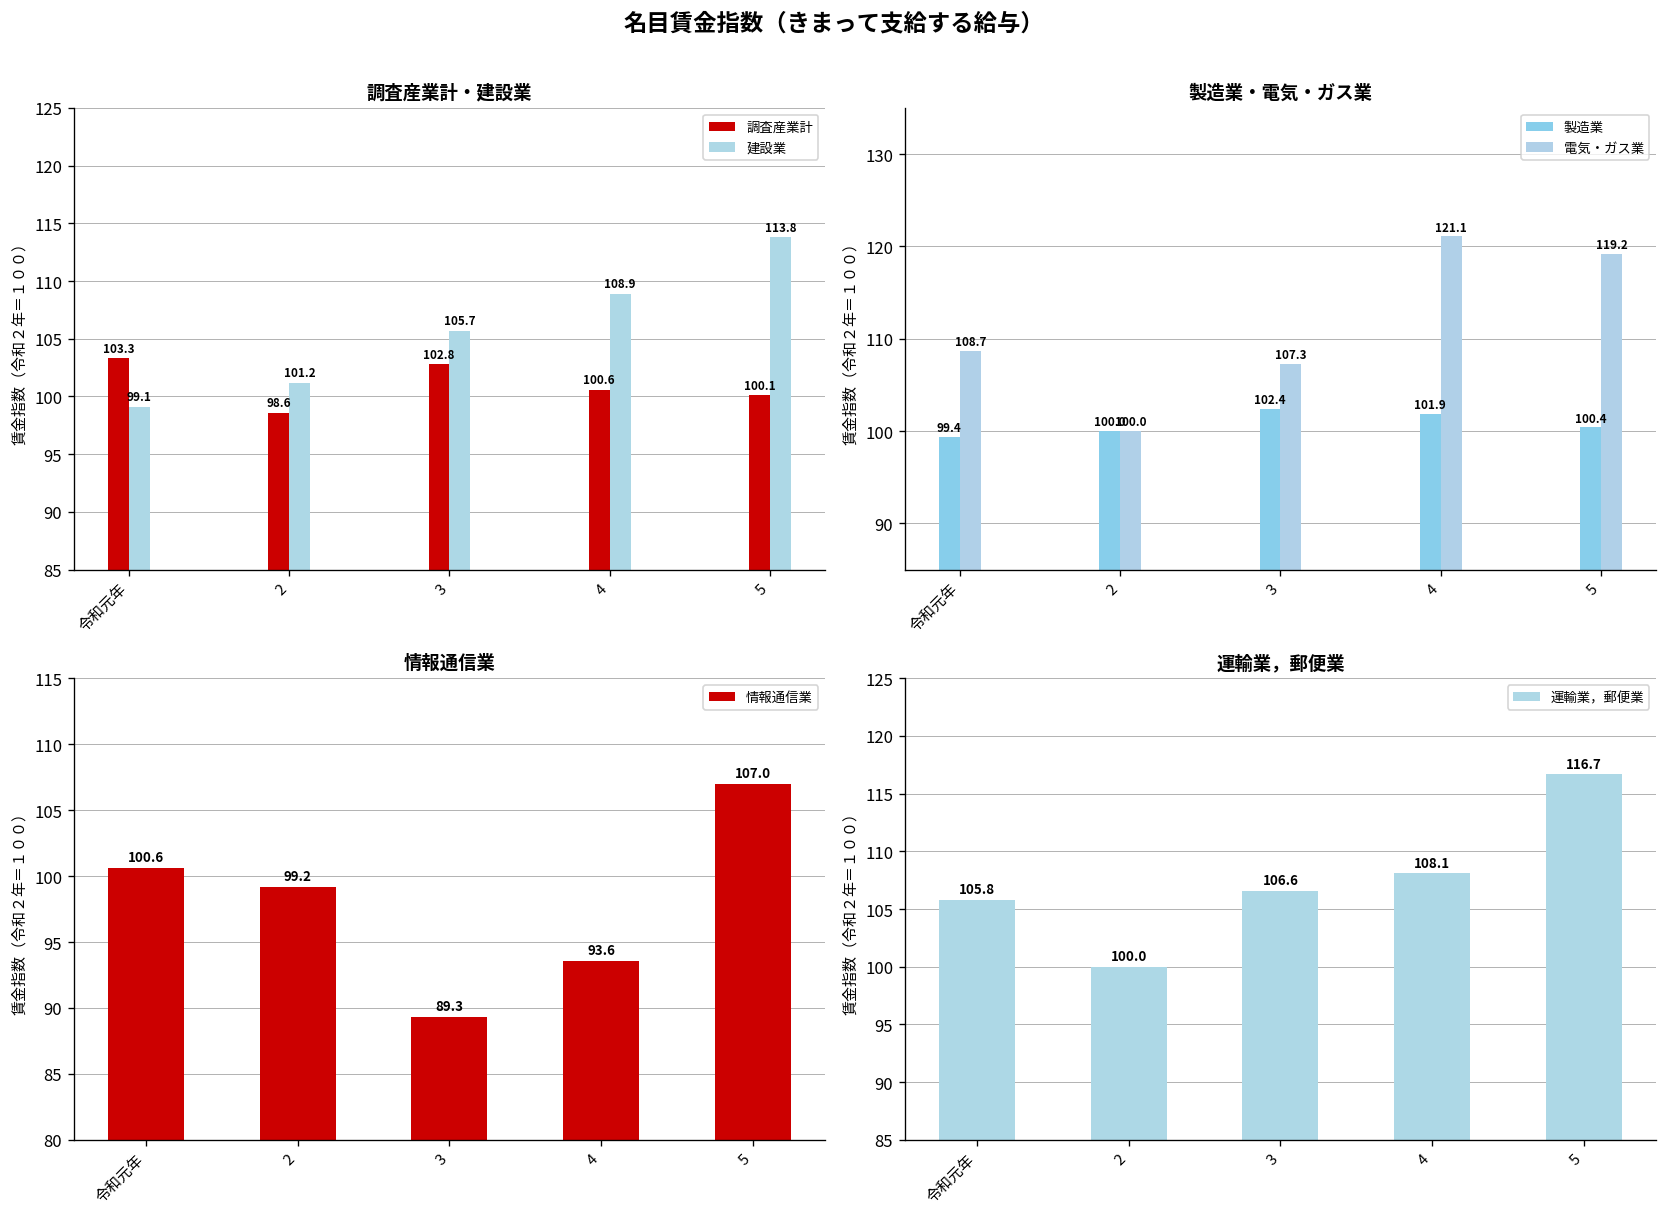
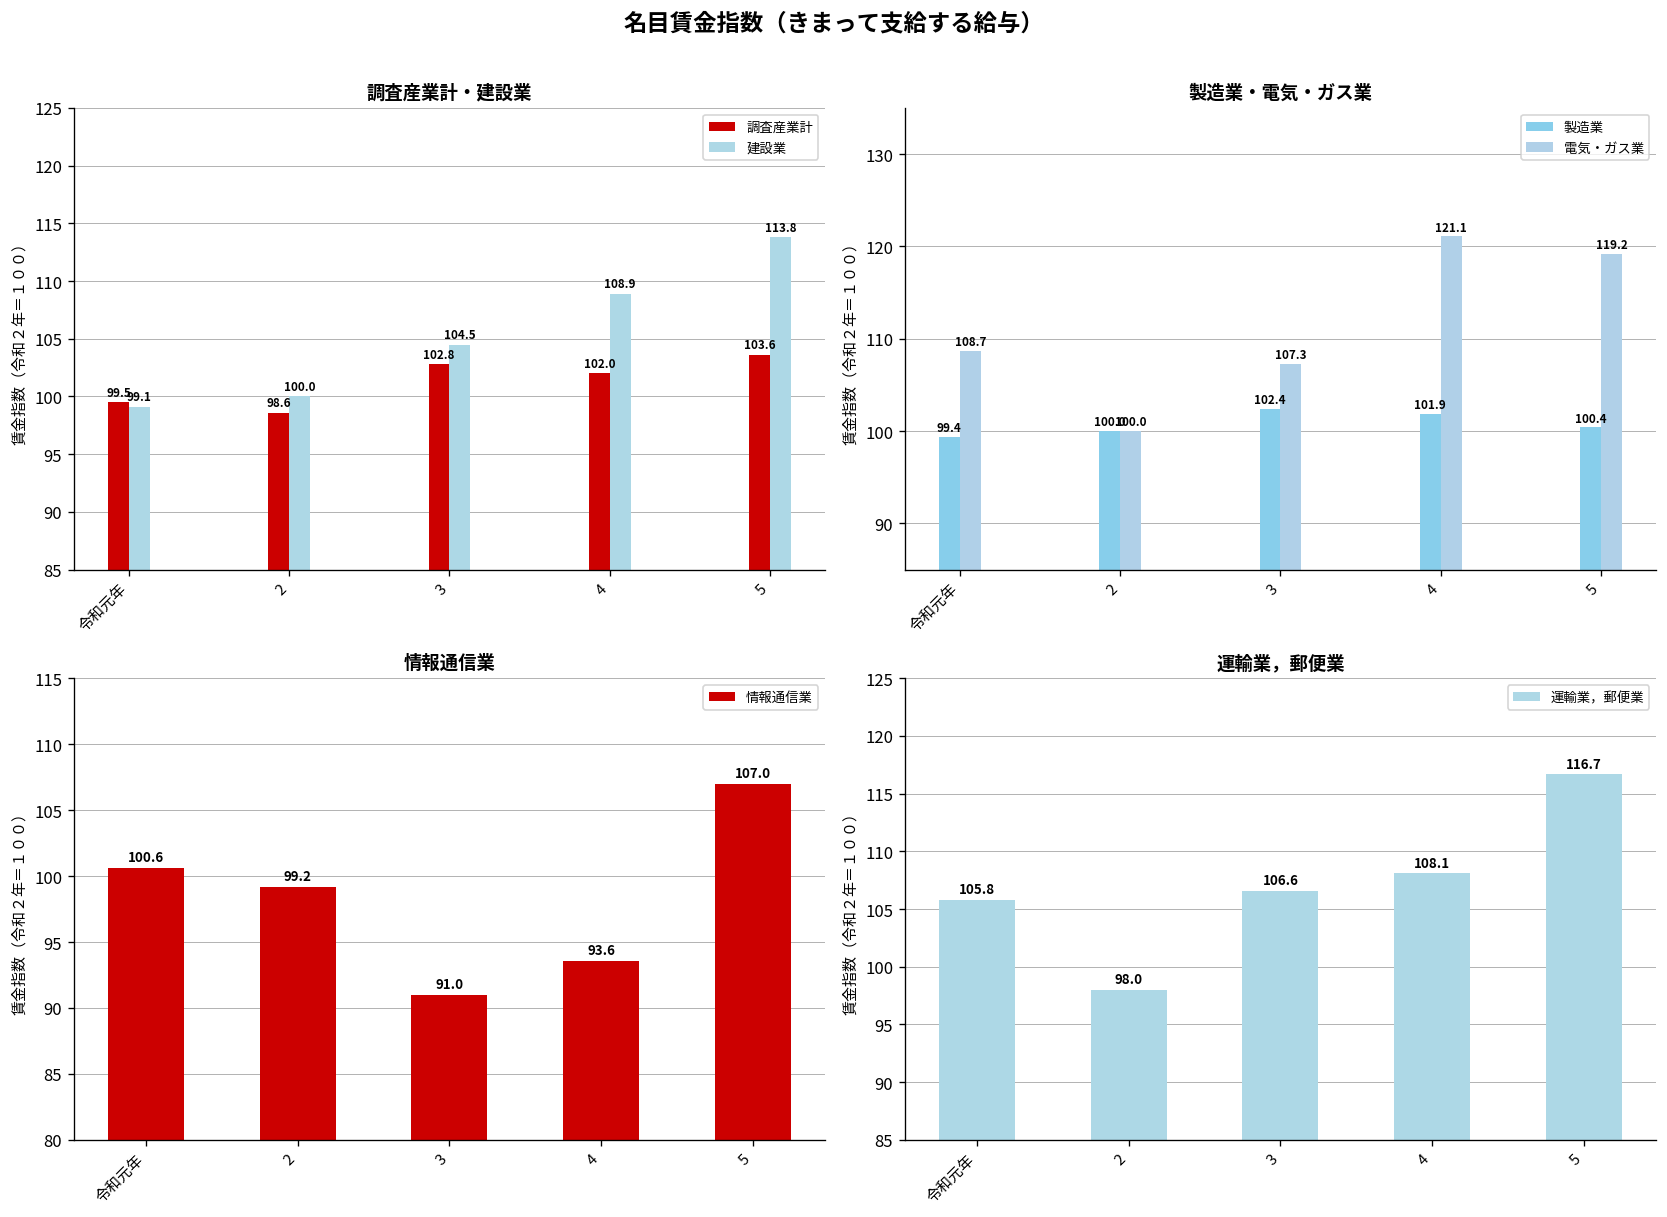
調査産業計・建設業, 調査産業計, 令和元年: 103.3 -> 99.5
調査産業計・建設業, 建設業, 2: 101.2 -> 100.0
調査産業計・建設業, 建設業, 3: 105.7 -> 104.5
調査産業計・建設業, 調査産業計, 4: 100.6 -> 102.0
調査産業計・建設業, 調査産業計, 5: 100.1 -> 103.6
情報通信業, 3: 89.3 -> 91.0
運輸業，郵便業, 2: 100.0 -> 98.0
